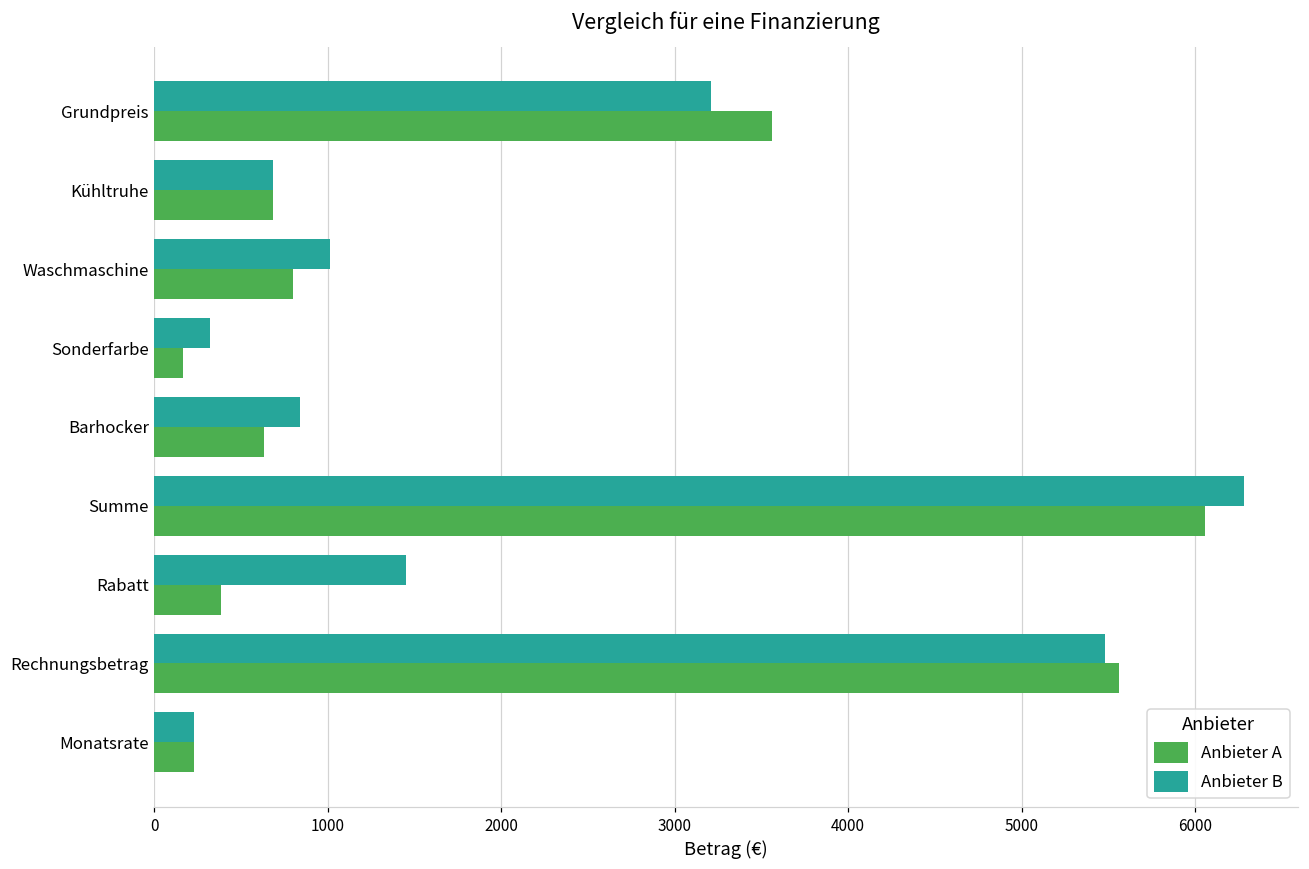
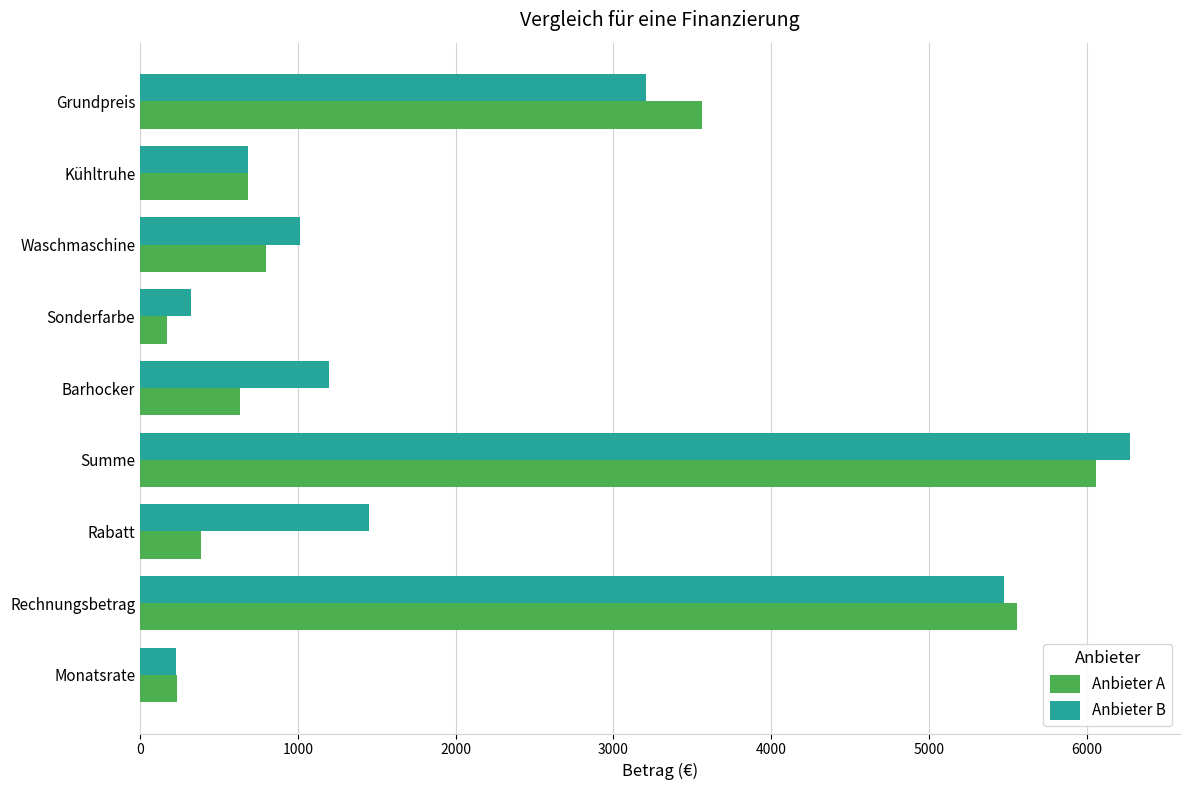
Anbieter B, Barhocker: 840 -> 1200
